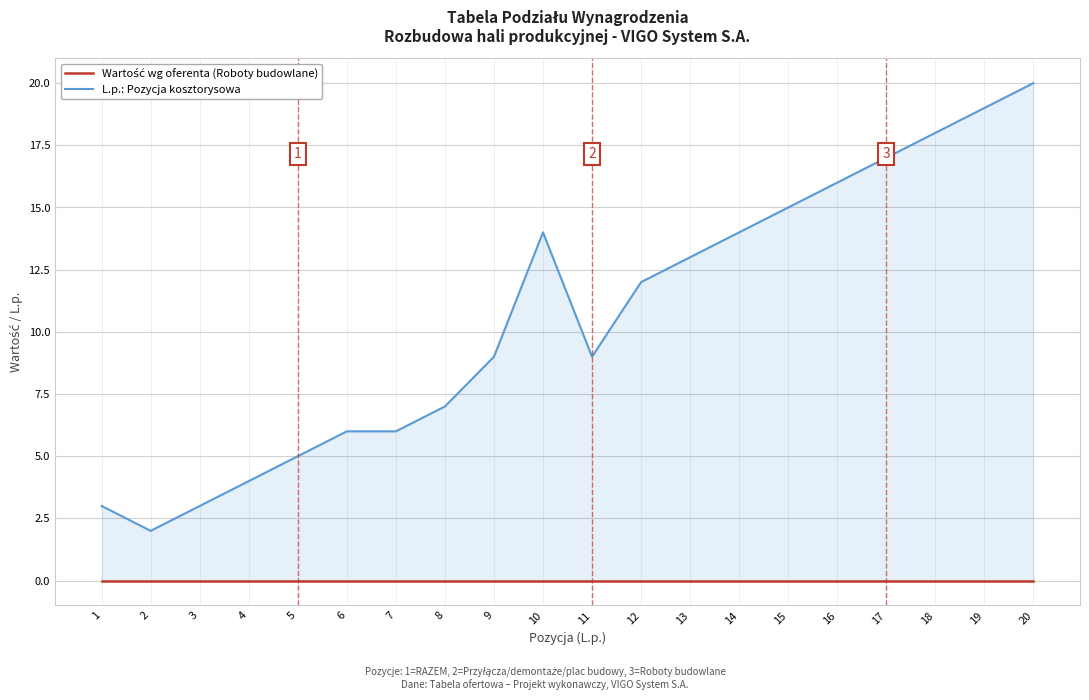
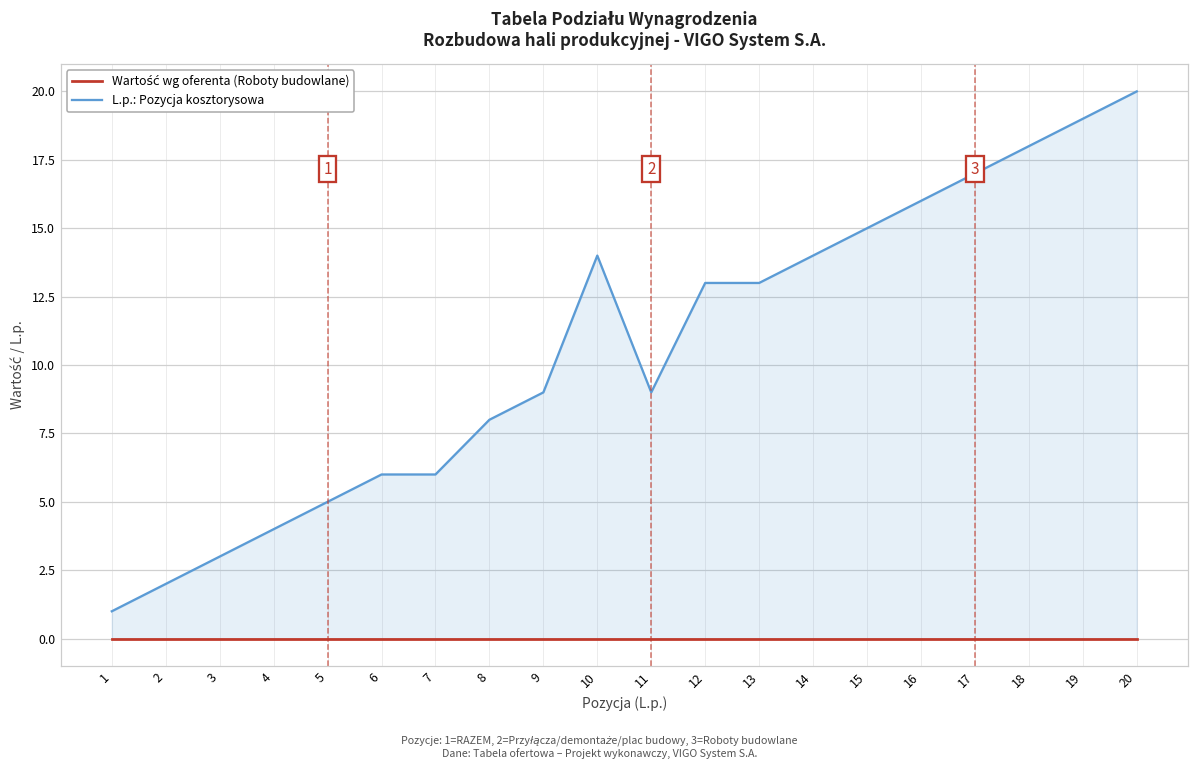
L.p.: Pozycja kosztorysowa, 1: 3 -> 1
L.p.: Pozycja kosztorysowa, 8: 7 -> 8
L.p.: Pozycja kosztorysowa, 12: 12 -> 13
